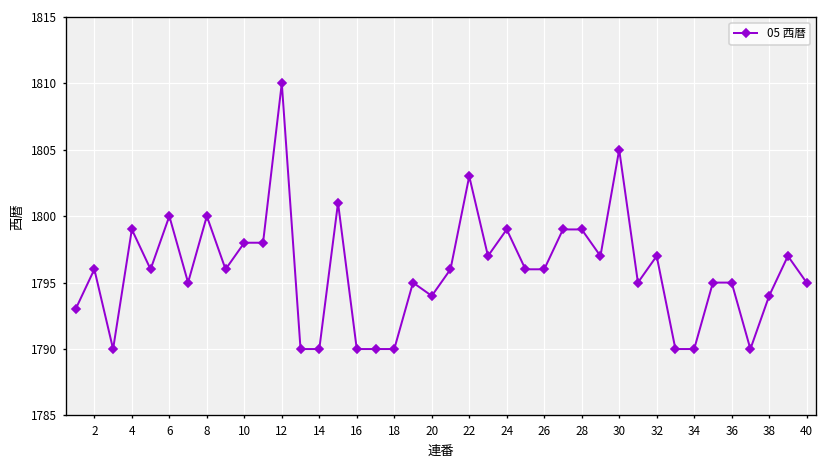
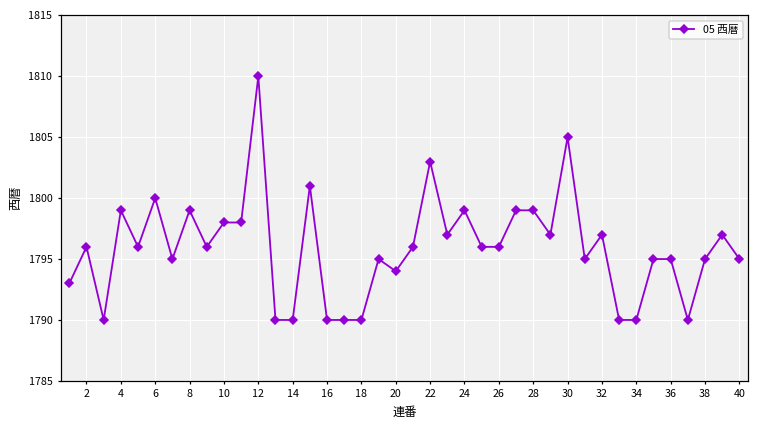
8: 1800 -> 1799
38: 1794 -> 1795
